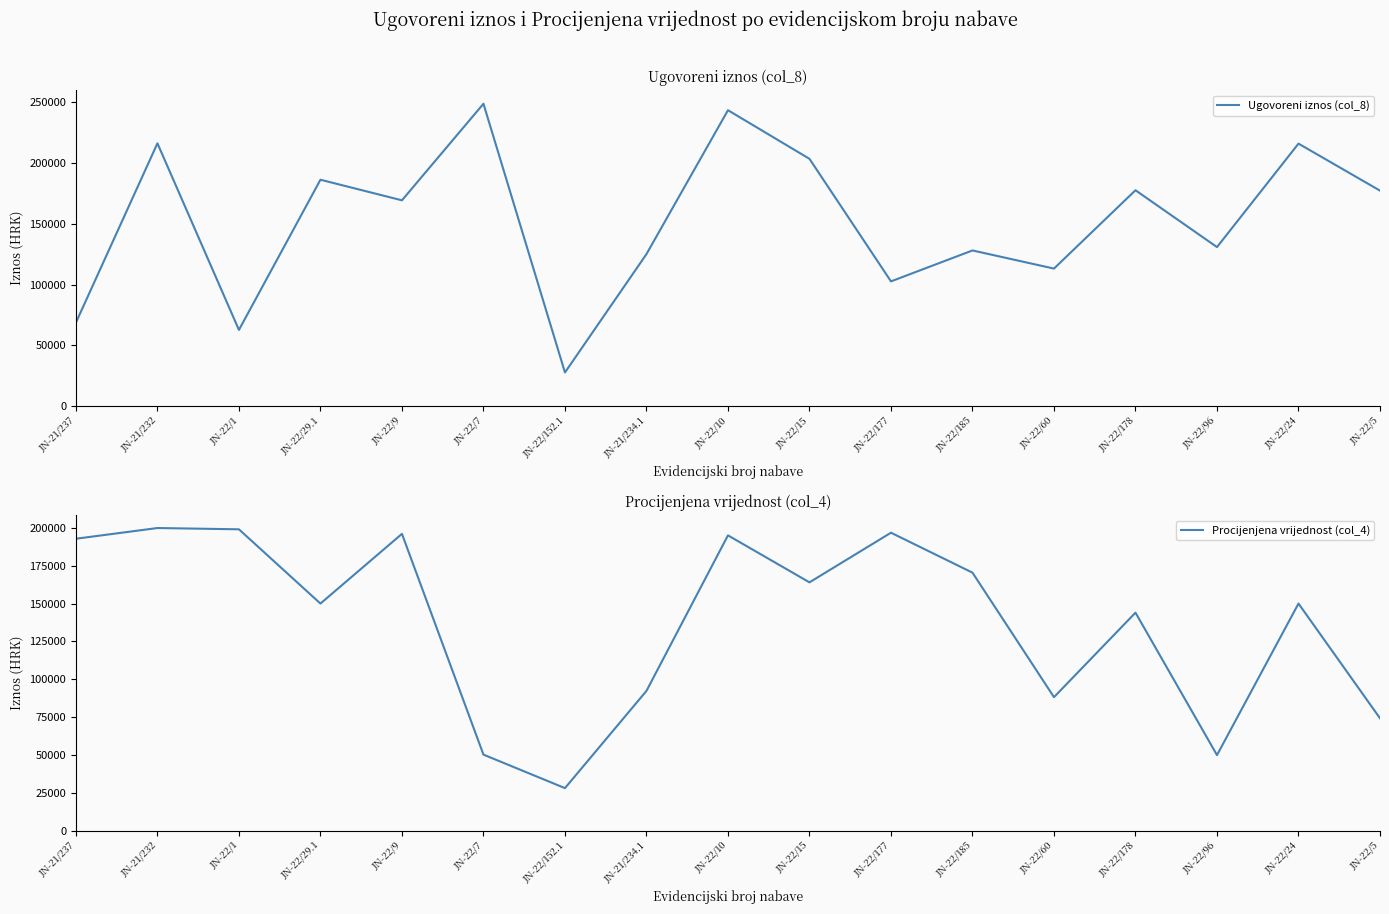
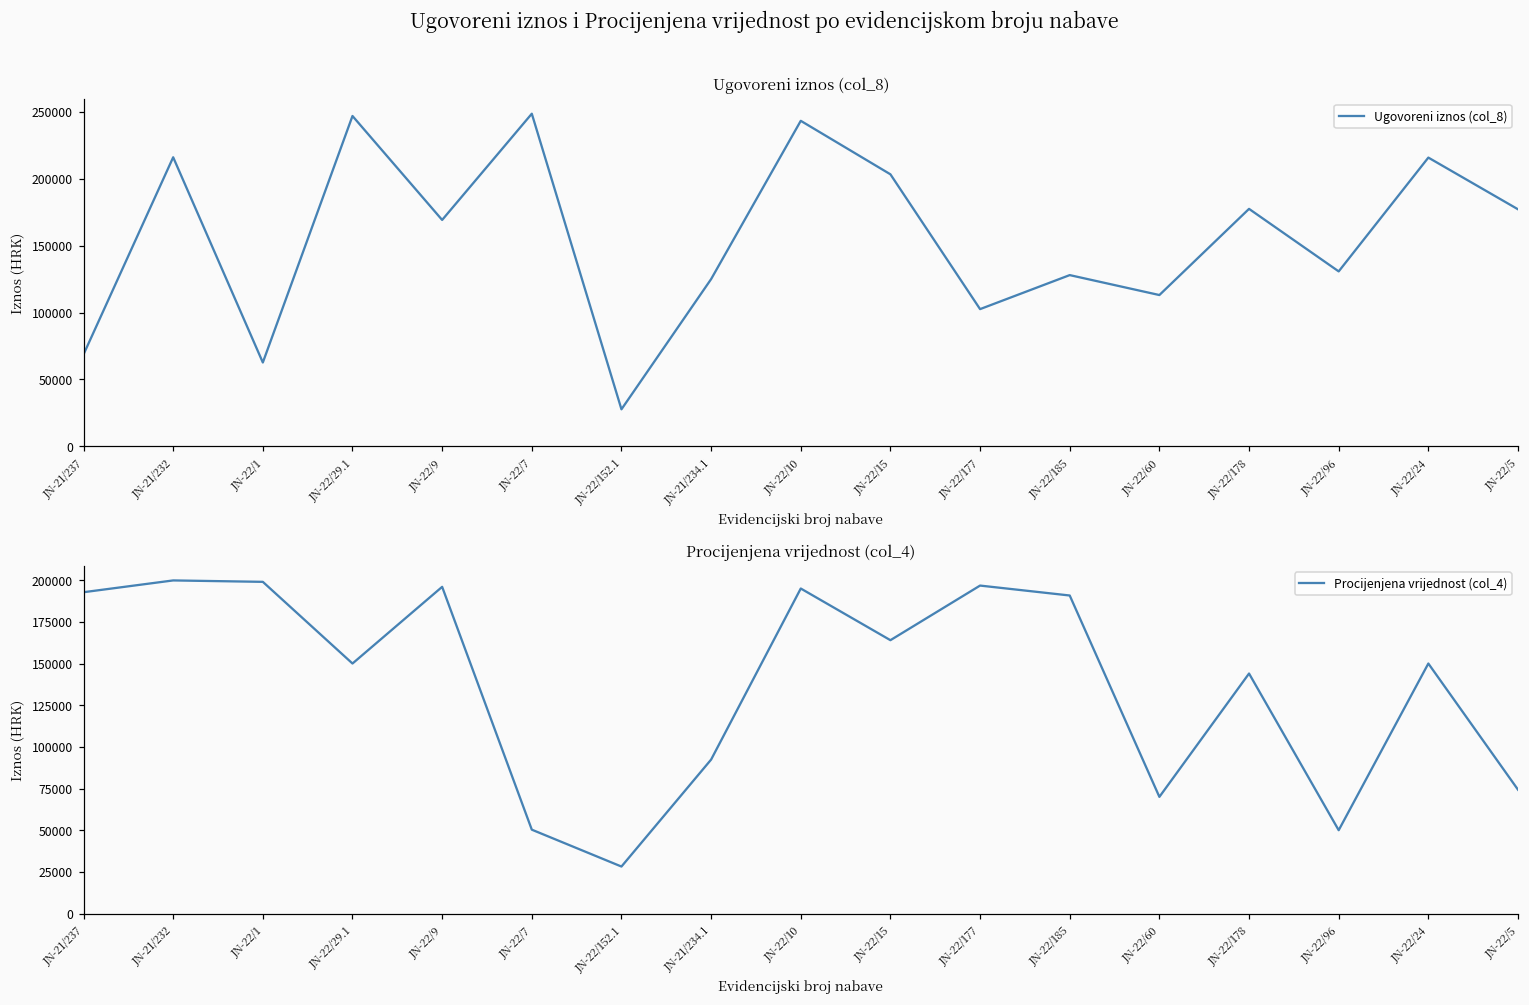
Ugovoreni iznos (col_8), JN-22/29.1: 186000 -> 247000
Procijenjena vrijednost (col_4), JN-22/185: 170000 -> 191000
Procijenjena vrijednost (col_4), JN-22/60: 88000 -> 70000
